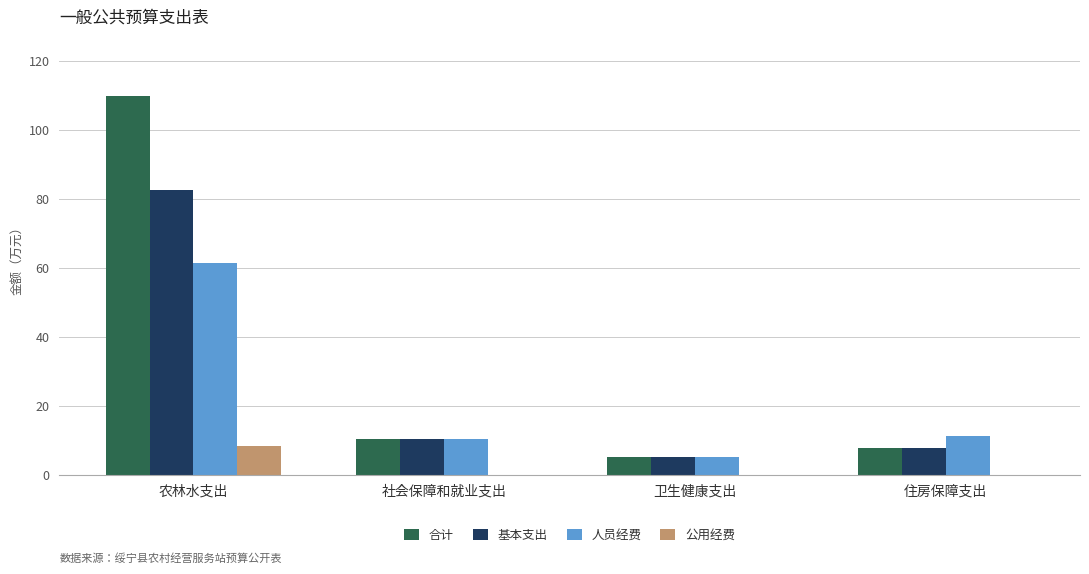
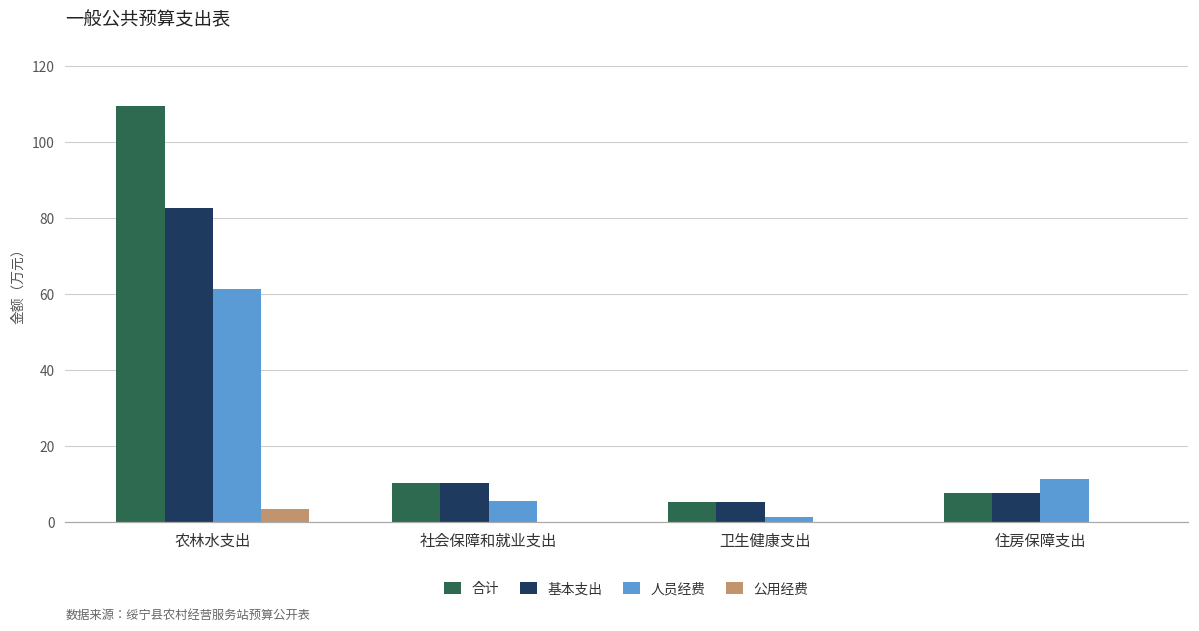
公用经费, 农林水支出: 8 -> 3
人员经费, 社会保障和就业支出: 10 -> 6
人员经费, 卫生健康支出: 5 -> 1
